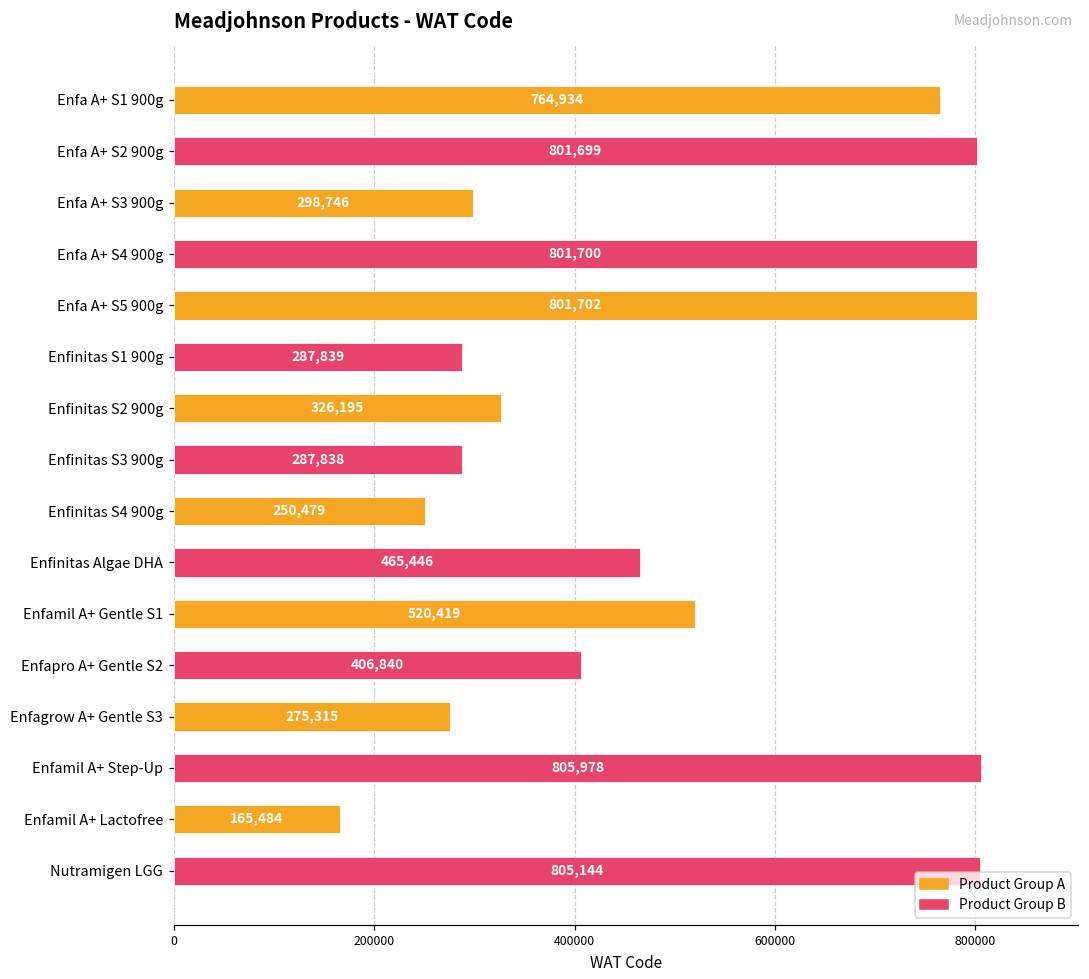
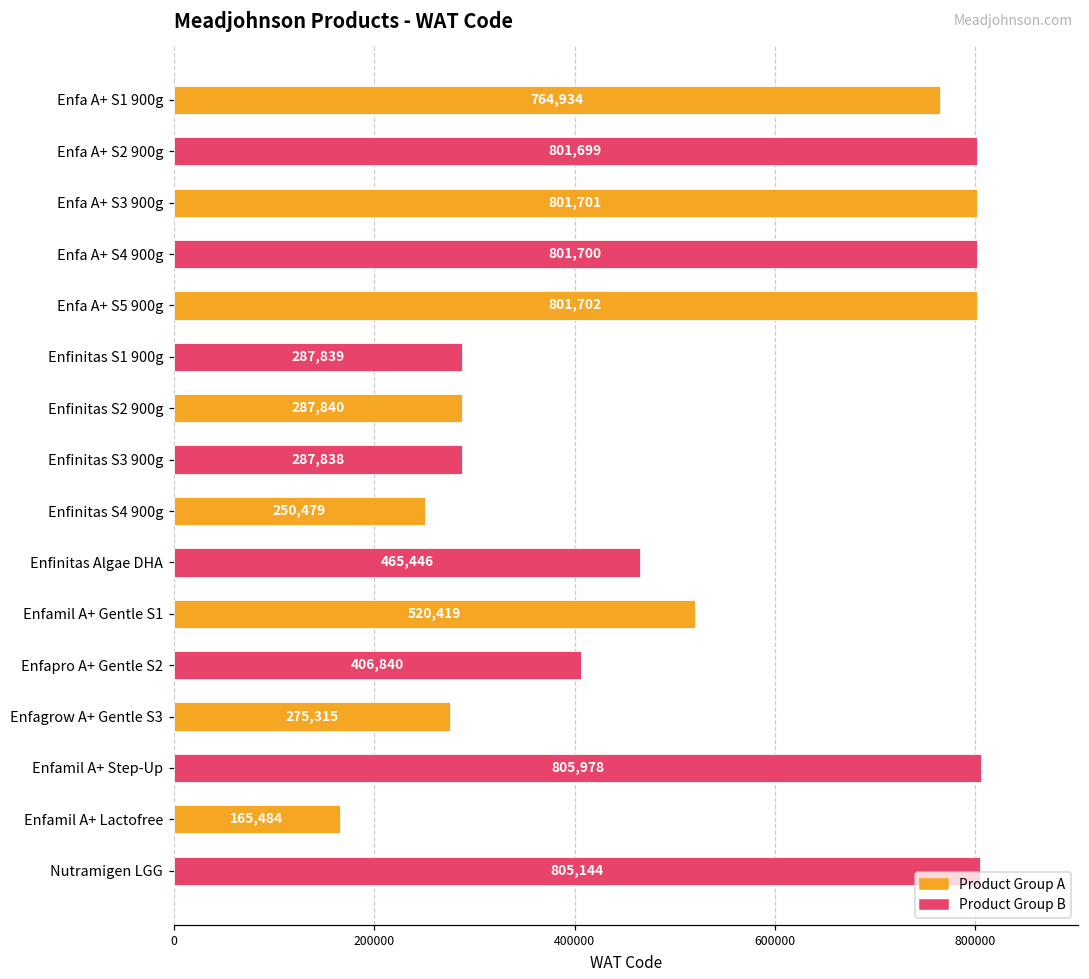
Enfa A+ S3 900g: 298,746 -> 801,701
Enfinitas S2 900g: 326,195 -> 287,840
